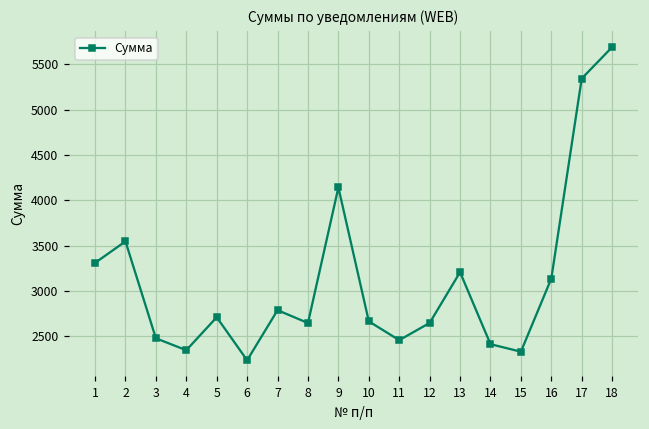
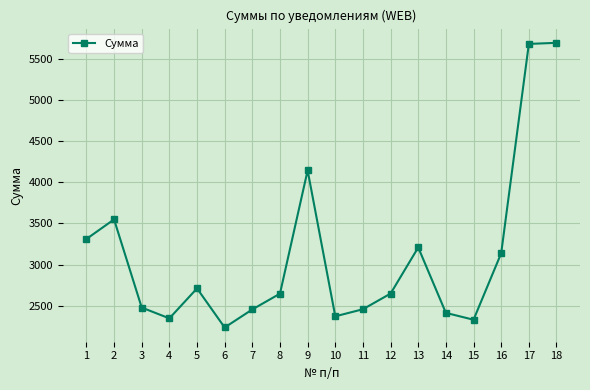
7: 2800 -> 2500
10: 2700 -> 2400
17: 5300 -> 5700
